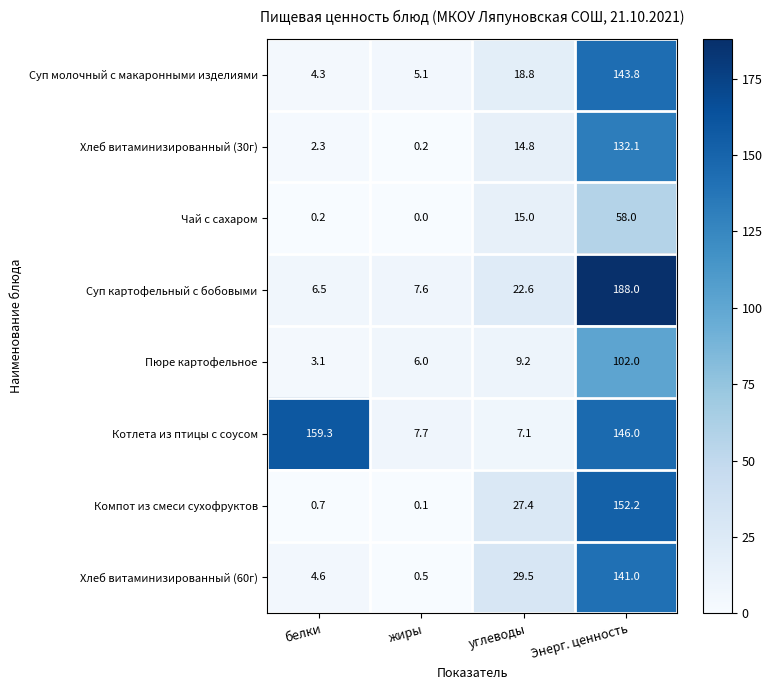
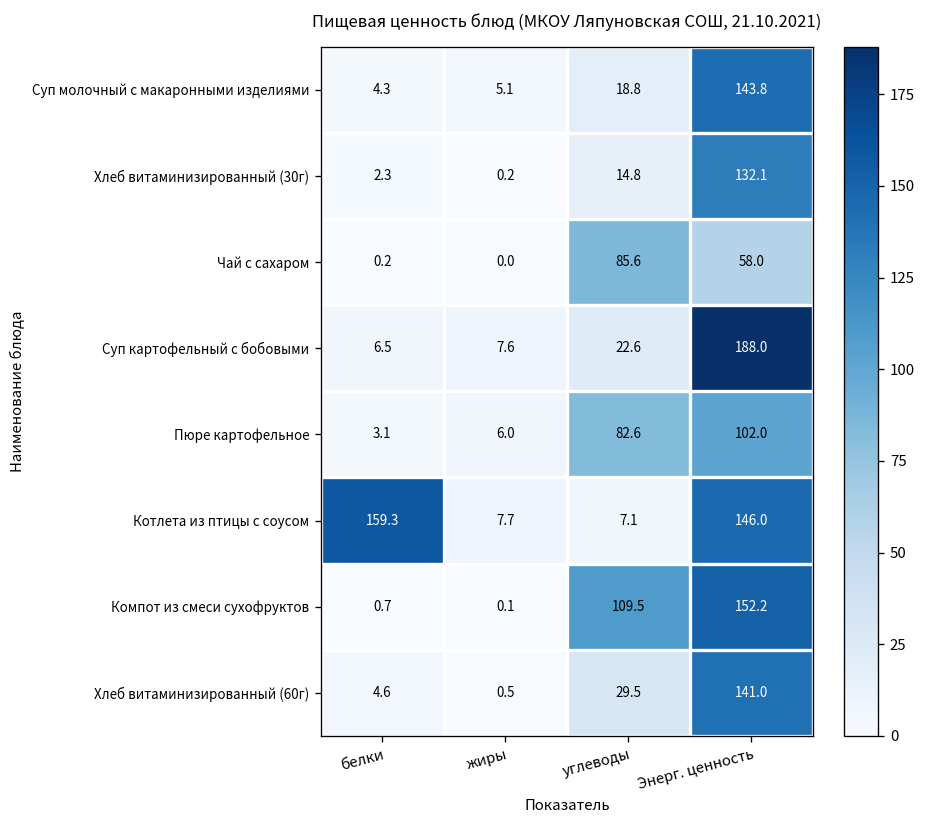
Чай с сахаром, углеводы: 15.0 -> 85.6
Пюре картофельное, углеводы: 9.2 -> 82.6
Компот из смеси сухофруктов, углеводы: 27.4 -> 109.5
